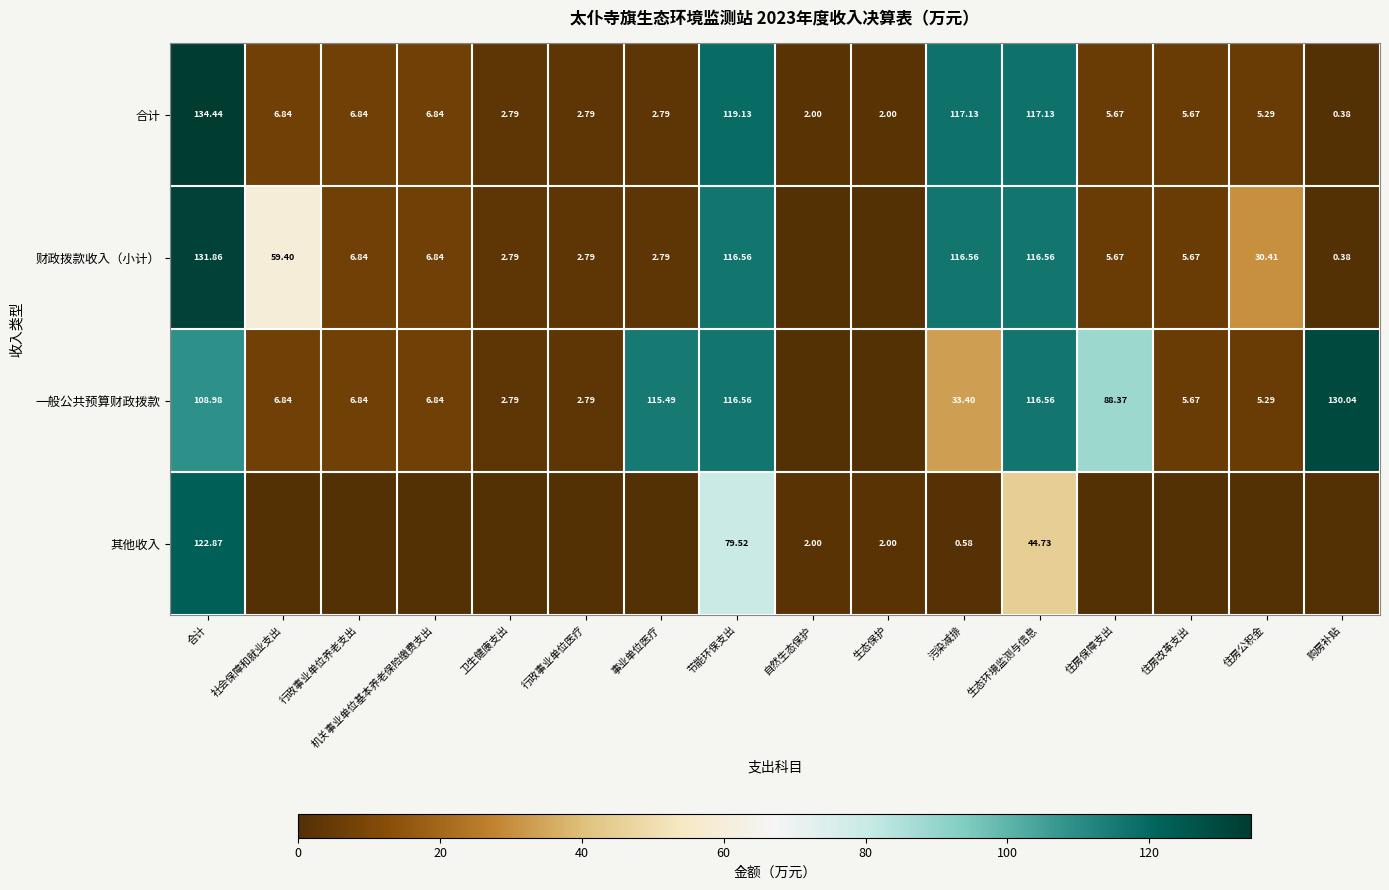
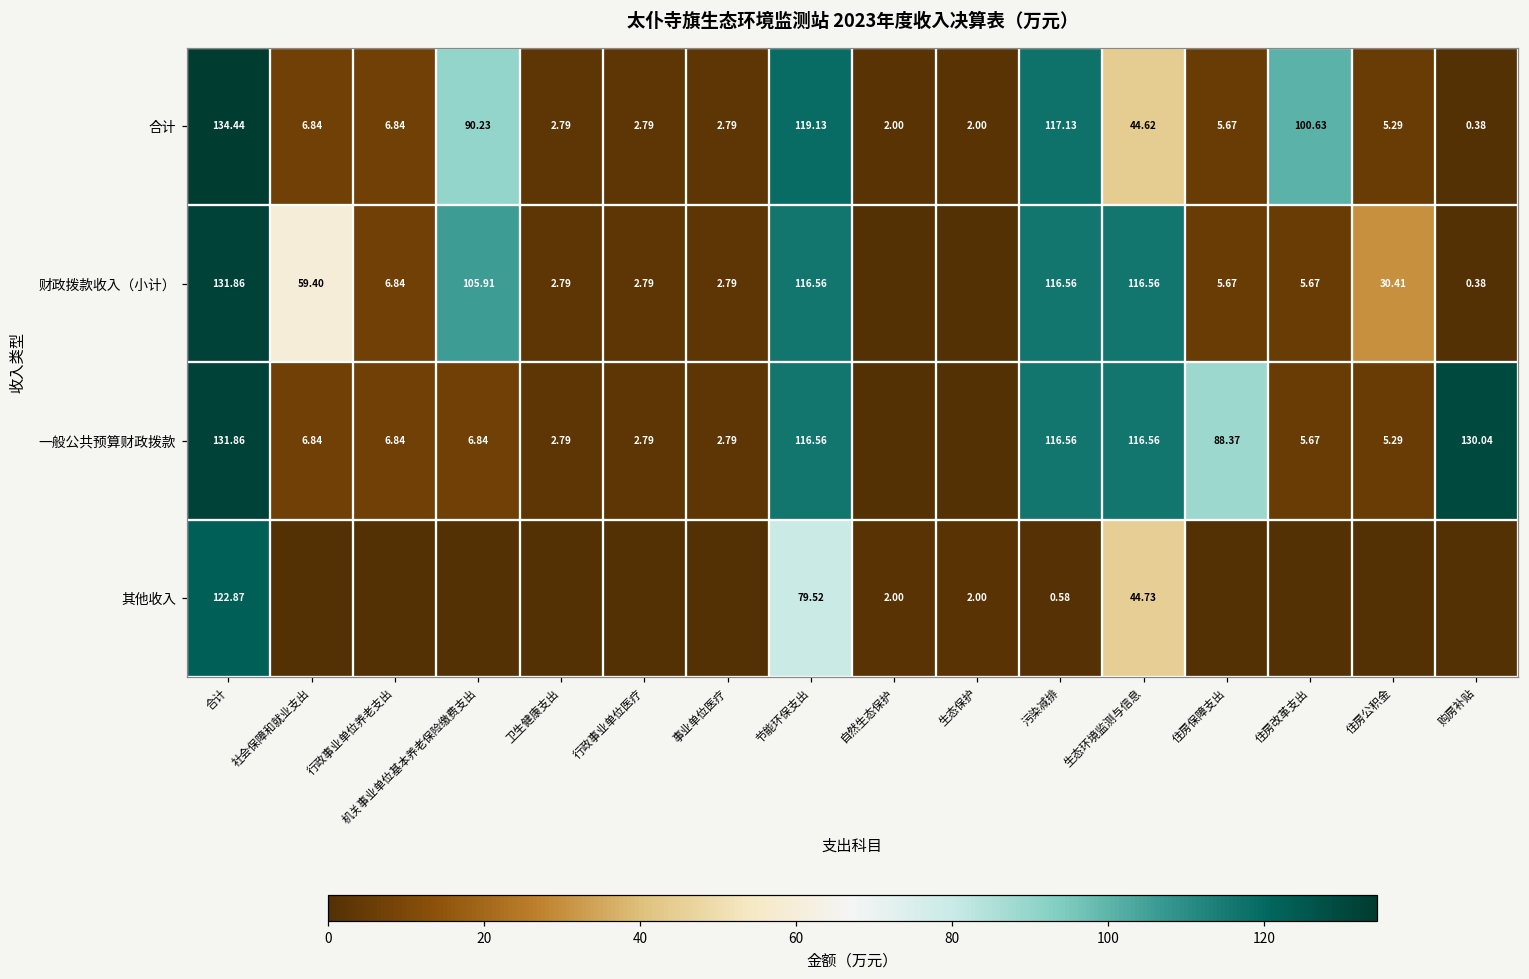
合计, 机关事业单位基本养老保险缴费支出: 6.84 -> 90.23
合计, 生态环境监测与信息: 117.13 -> 44.62
合计, 住房改革支出: 5.67 -> 100.63
财政拨款收入（小计）, 机关事业单位基本养老保险缴费支出: 6.84 -> 105.91
一般公共预算财政拨款, 合计: 108.98 -> 131.86
一般公共预算财政拨款, 事业单位医疗: 115.49 -> 2.79
一般公共预算财政拨款, 污染减排: 33.40 -> 116.56
